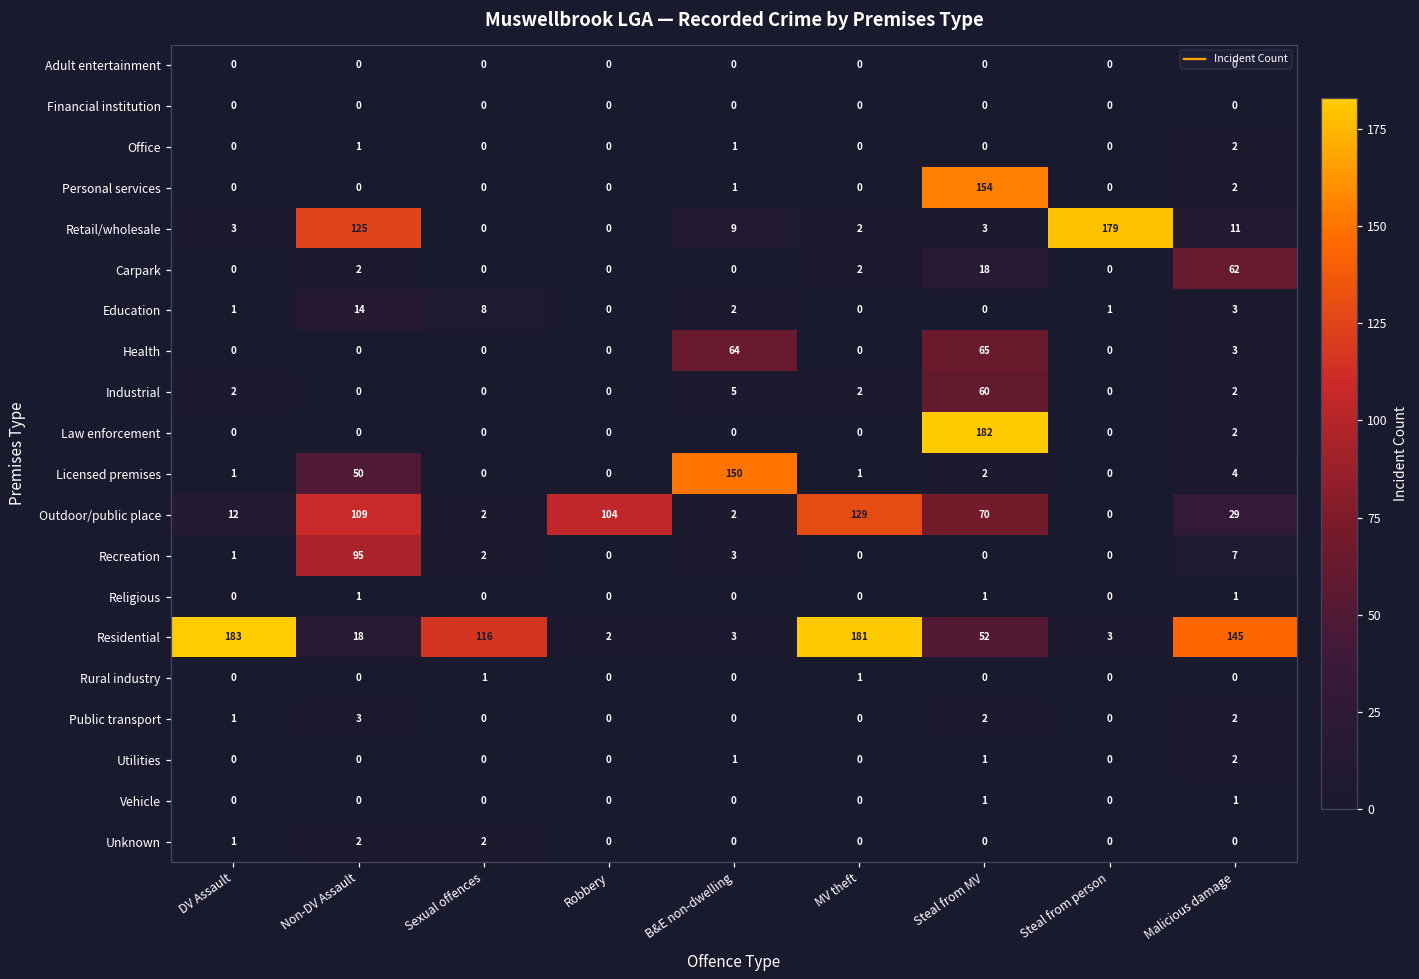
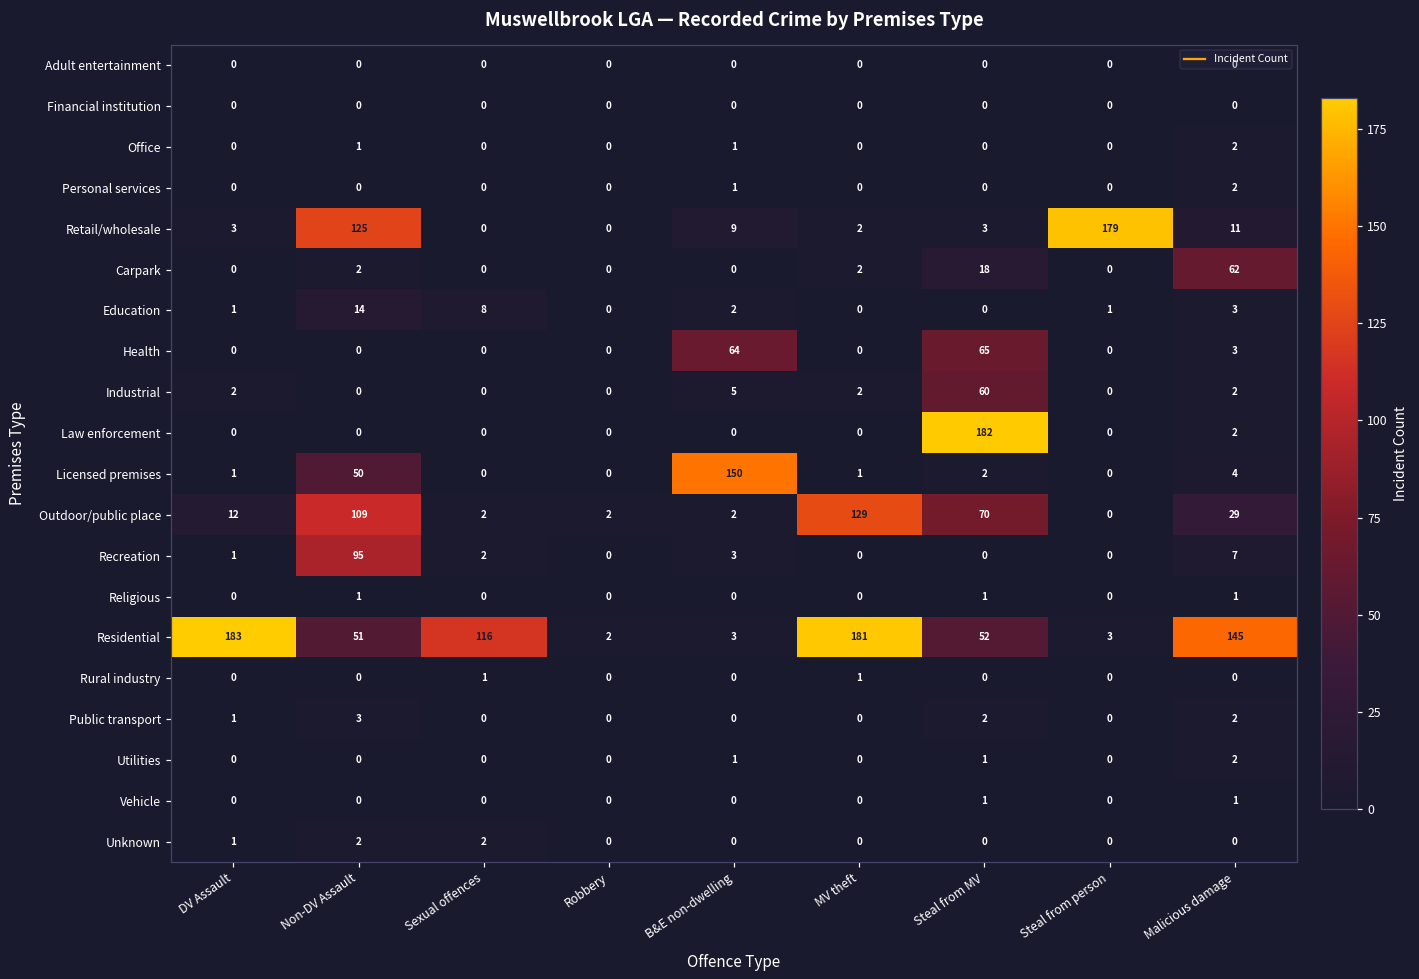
Personal services, Steal from MV: 154 -> 0
Outdoor/public place, Robbery: 104 -> 2
Residential, Non-DV Assault: 18 -> 51
